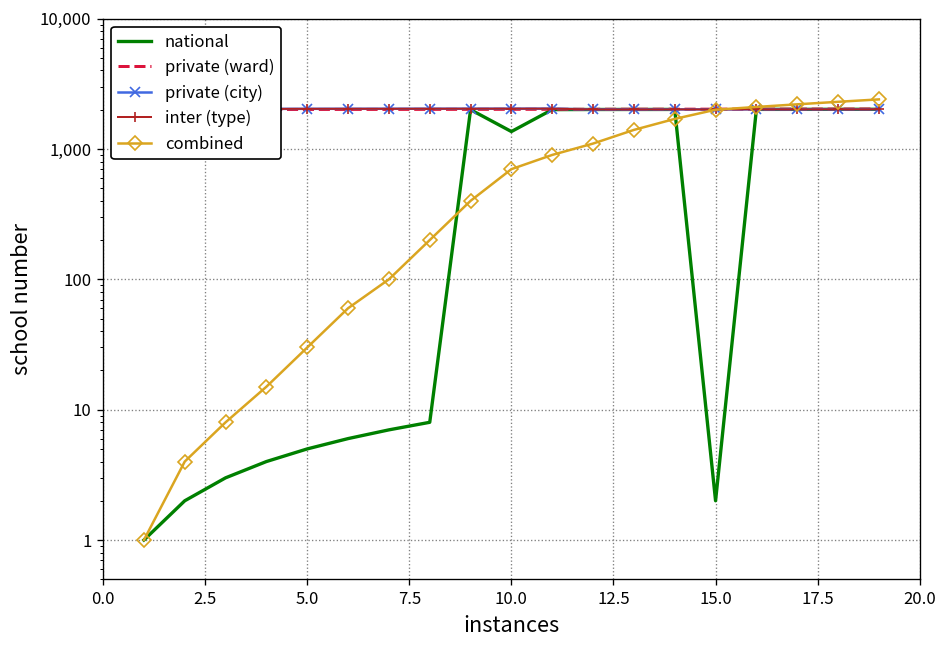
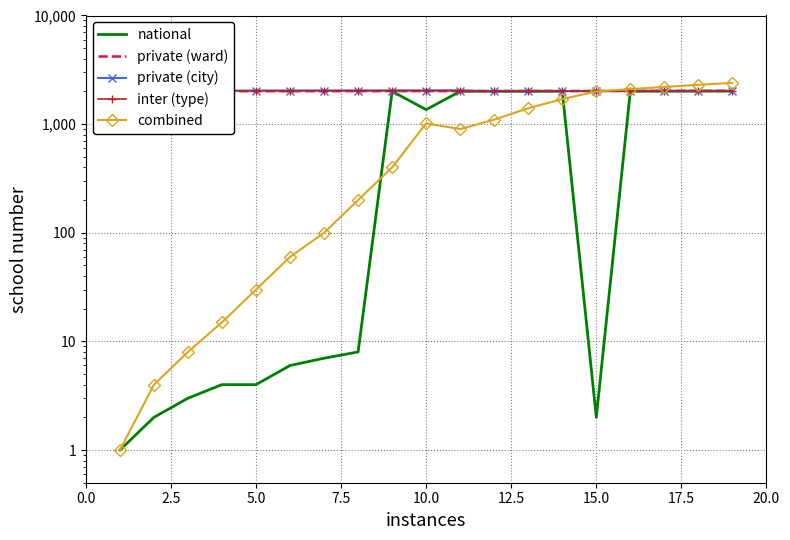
national, 5.0: 5 -> 4
combined, 10.0: 700 -> 1,000
